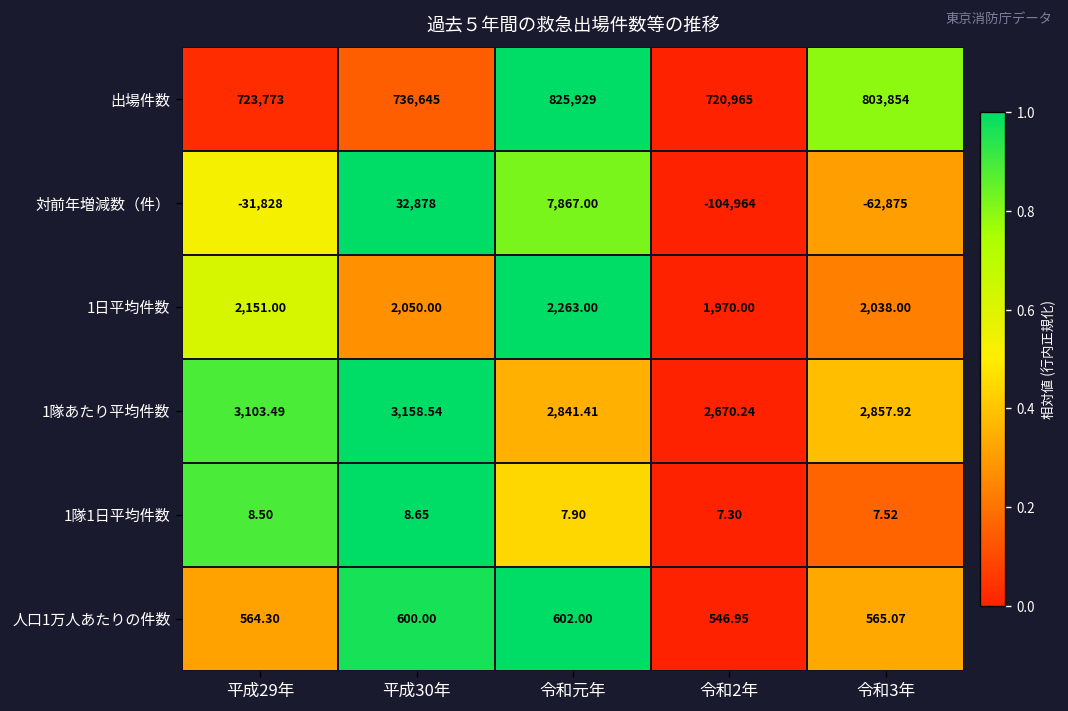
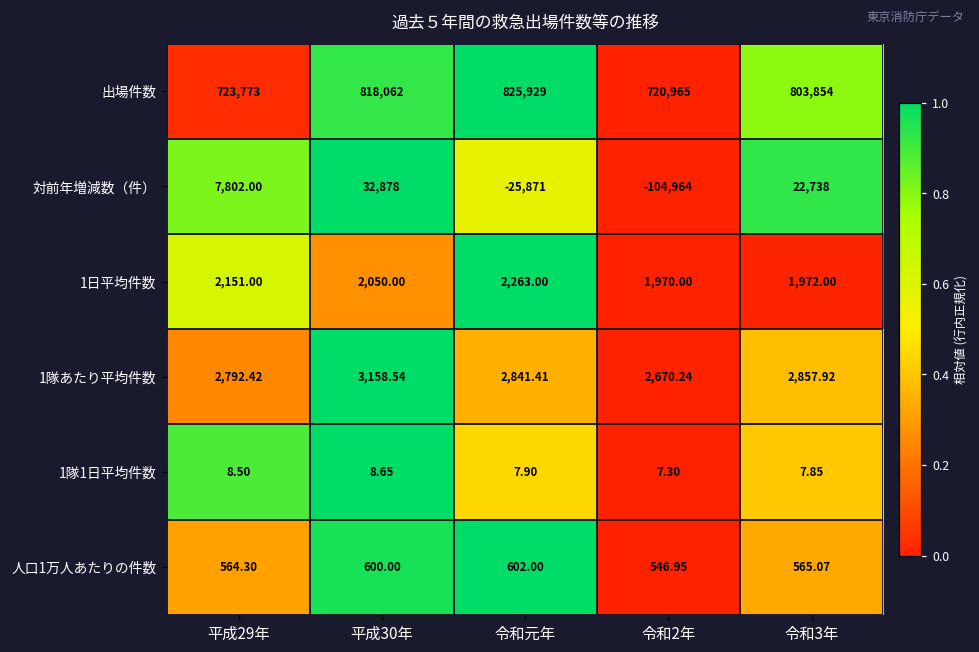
出場件数, 平成30年: 736,645 -> 818,062
対前年増減数（件）, 平成29年: -31,828 -> 7,802.00
対前年増減数（件）, 令和元年: 7,867.00 -> -25,871
対前年増減数（件）, 令和3年: -62,875 -> 22,738
1日平均件数, 令和3年: 2,038.00 -> 1,972.00
1隊あたり平均件数, 平成29年: 3,103.49 -> 2,792.42
1隊1日平均件数, 令和3年: 7.52 -> 7.85
